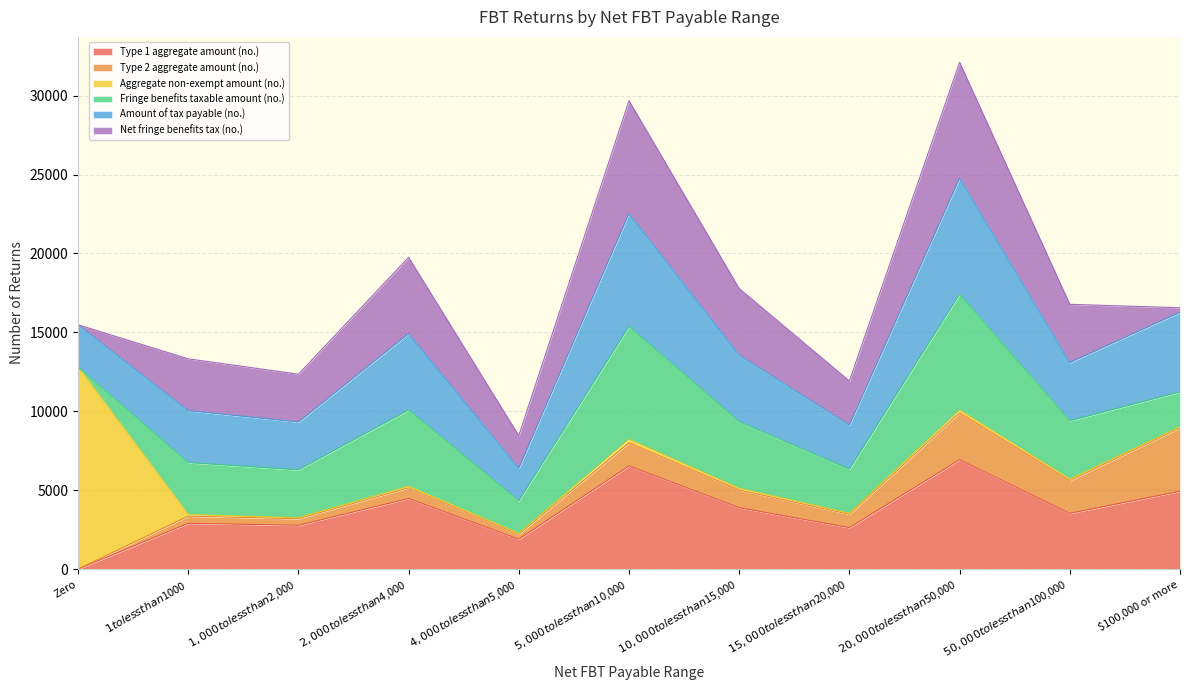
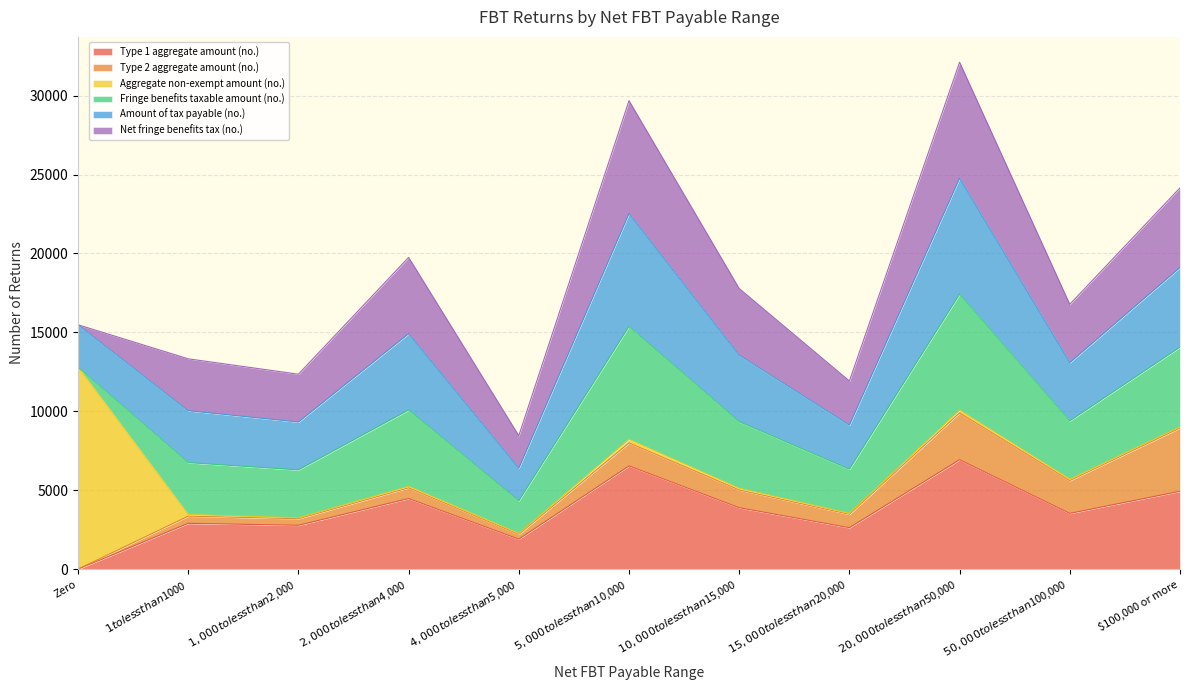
Fringe benefits taxable amount (no.), $100,000 or more: 2200 -> 5000
Net fringe benefits tax (no.), $100,000 or more: 300 -> 5000
